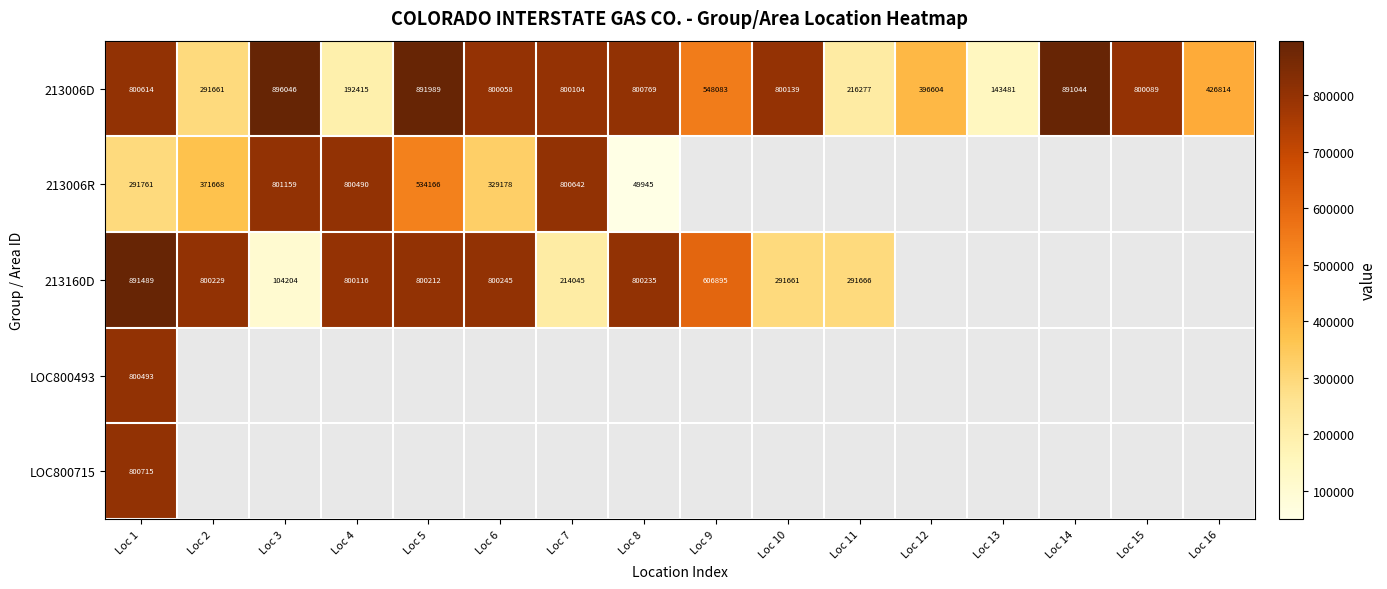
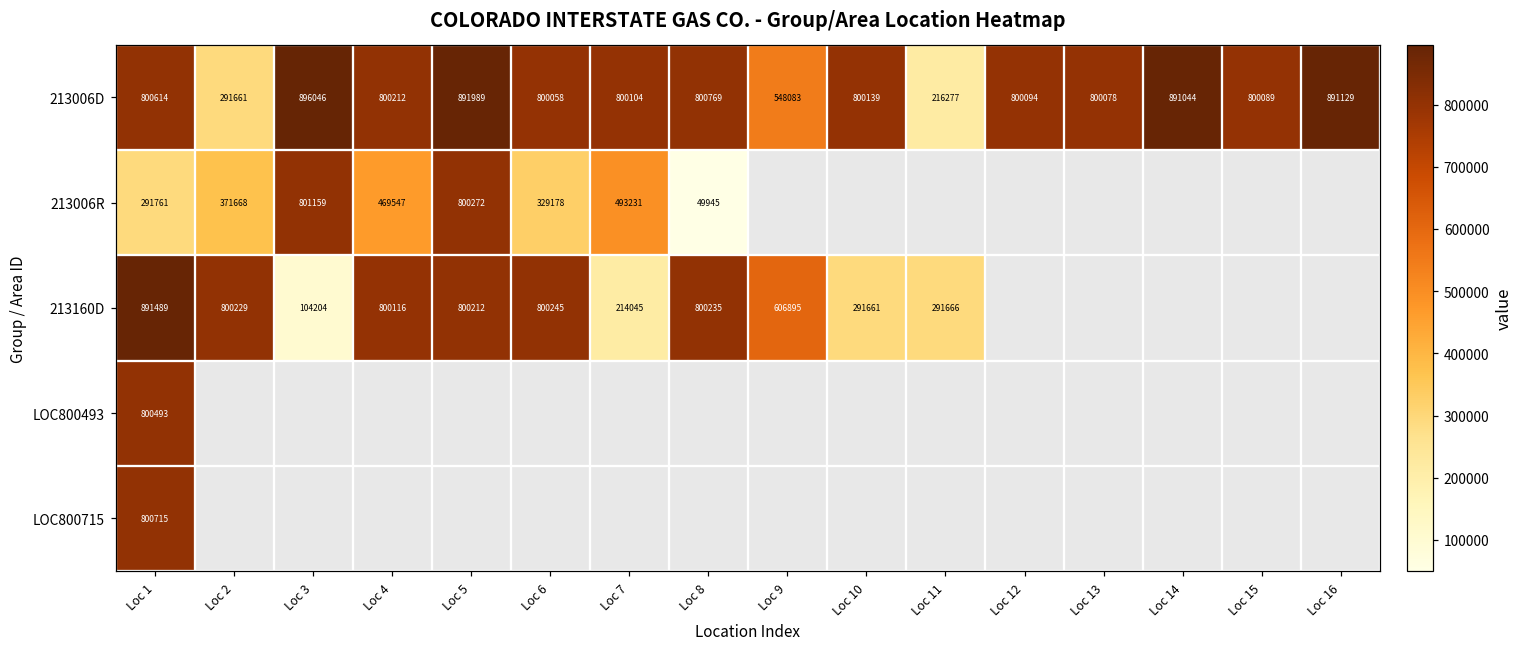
213006D, Loc 4: 192415 -> 800212
213006D, Loc 12: 396604 -> 800094
213006D, Loc 13: 143481 -> 800078
213006D, Loc 16: 426814 -> 891129
213006R, Loc 4: 800490 -> 469547
213006R, Loc 5: 534166 -> 800272
213006R, Loc 7: 800642 -> 493231
